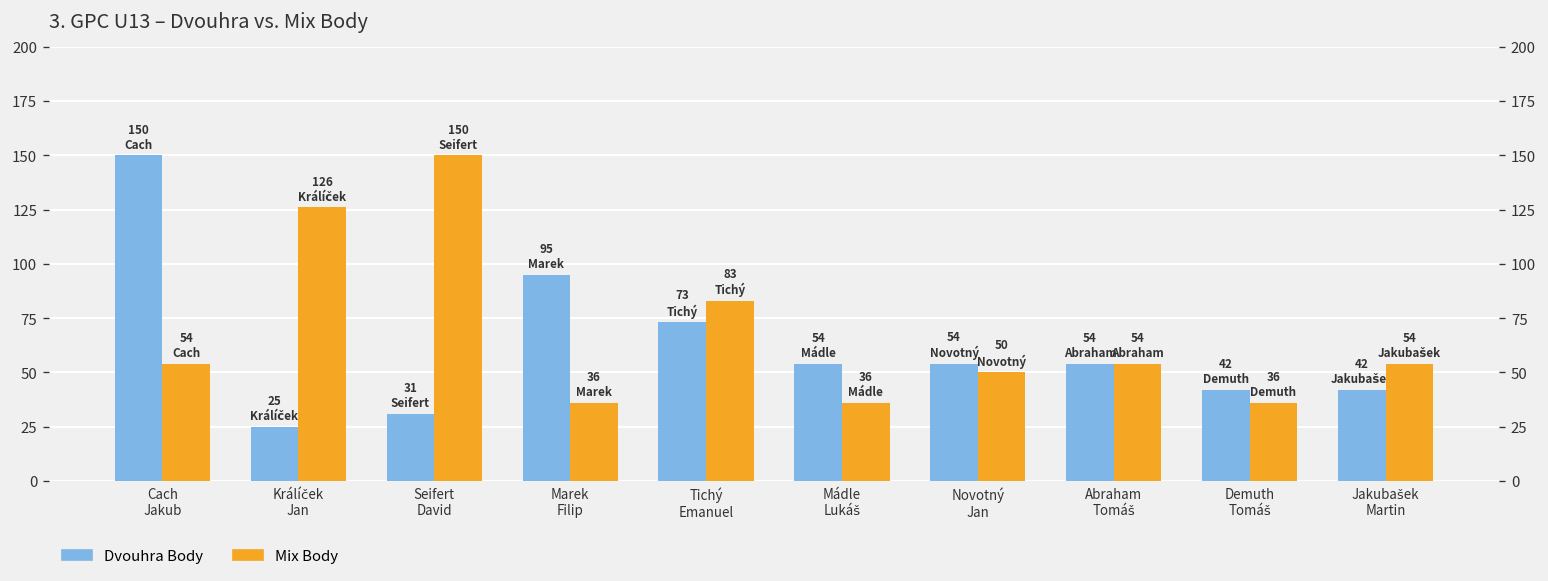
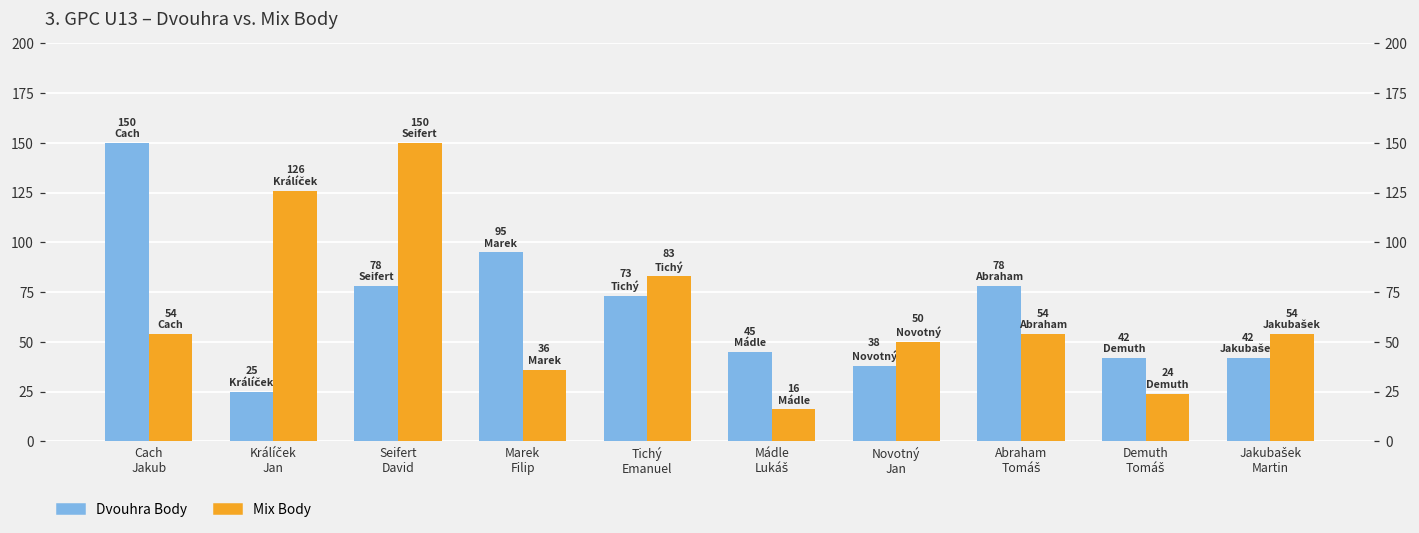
Dvouhra Body, Seifert David: 31 -> 78
Dvouhra Body, Mádle Lukáš: 54 -> 45
Mix Body, Mádle Lukáš: 36 -> 16
Dvouhra Body, Novotný Jan: 54 -> 38
Dvouhra Body, Abraham Tomáš: 54 -> 78
Mix Body, Demuth Tomáš: 36 -> 24
